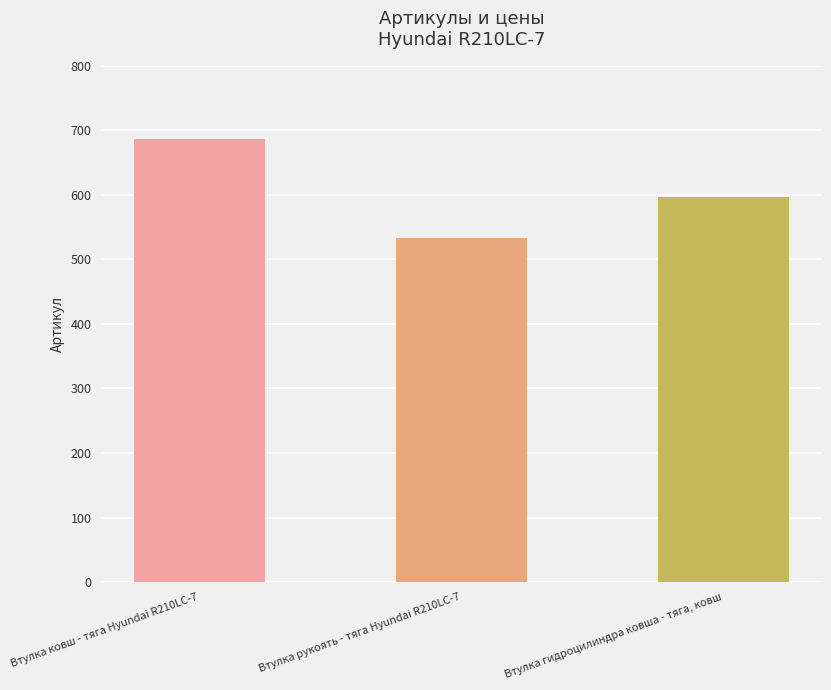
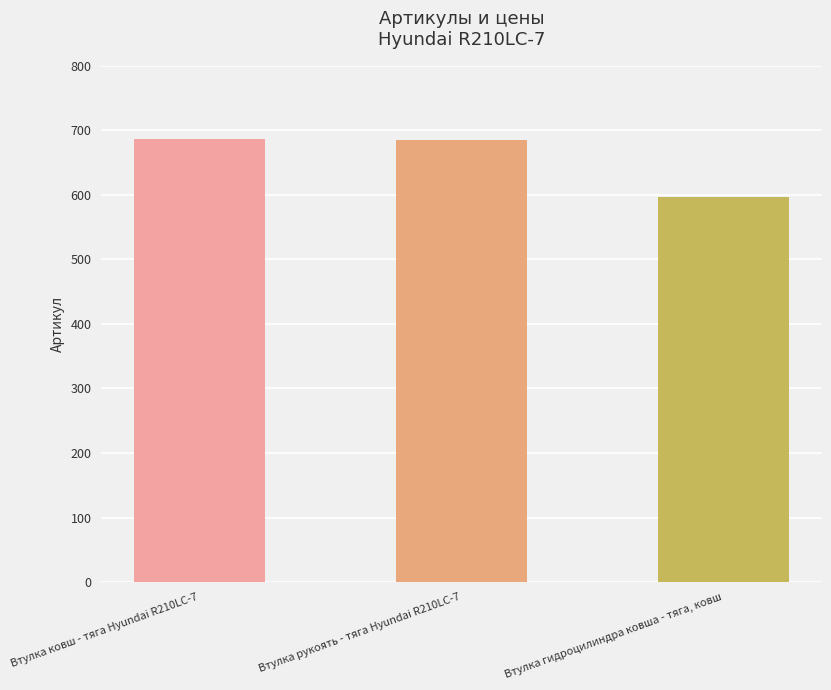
Втулка рукоять - тяга Hyundai R210LC-7: 530 -> 690
